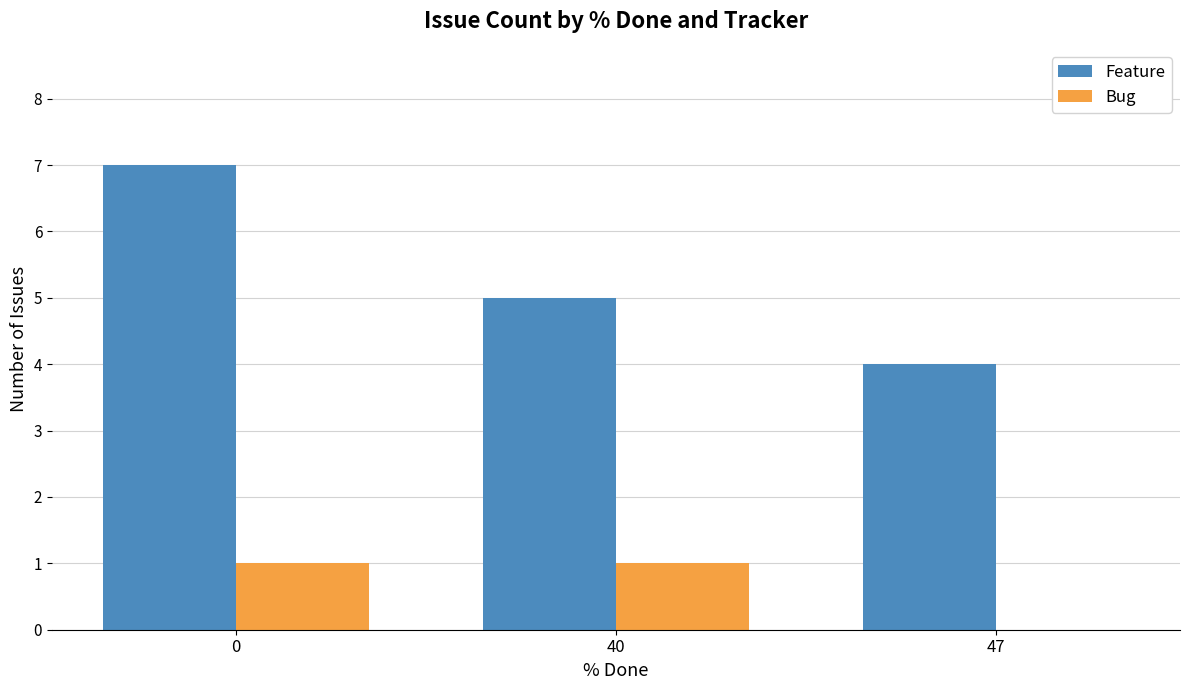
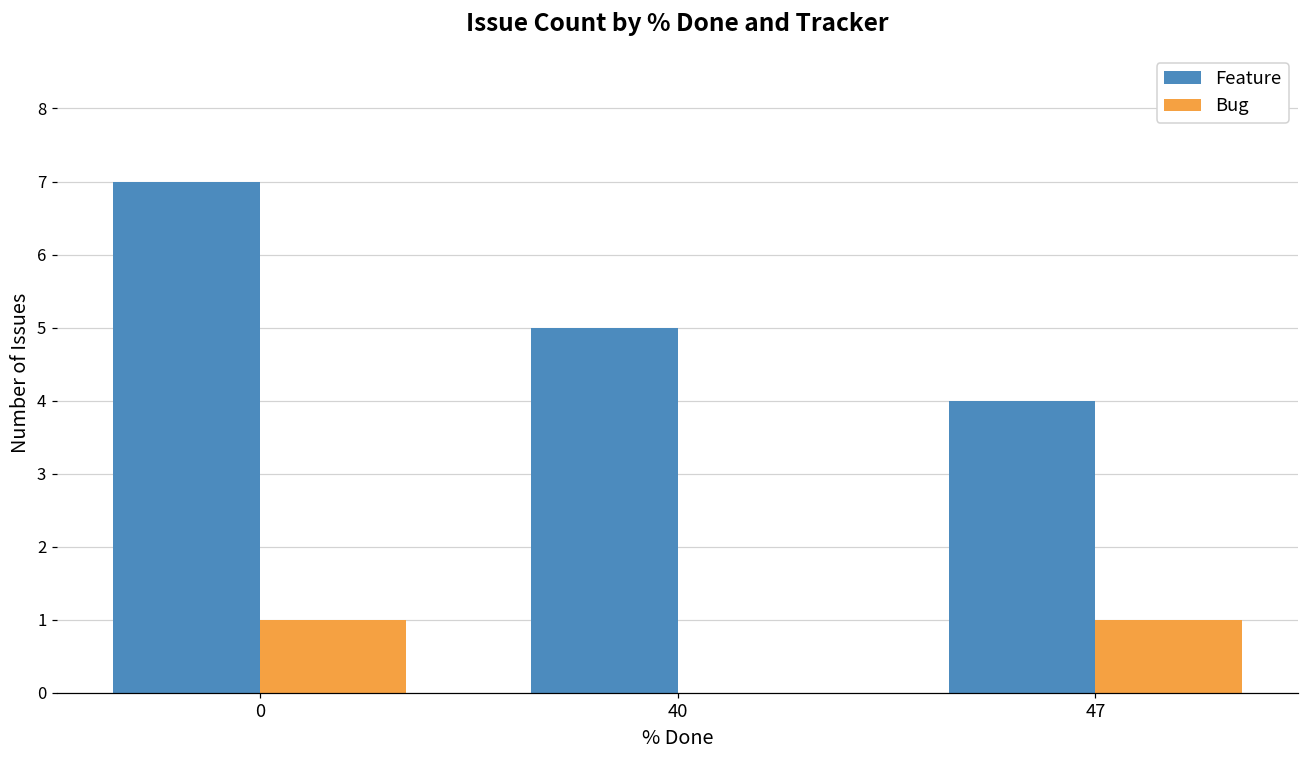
Bug, 40: 1 -> 0
Bug, 47: 0 -> 1
